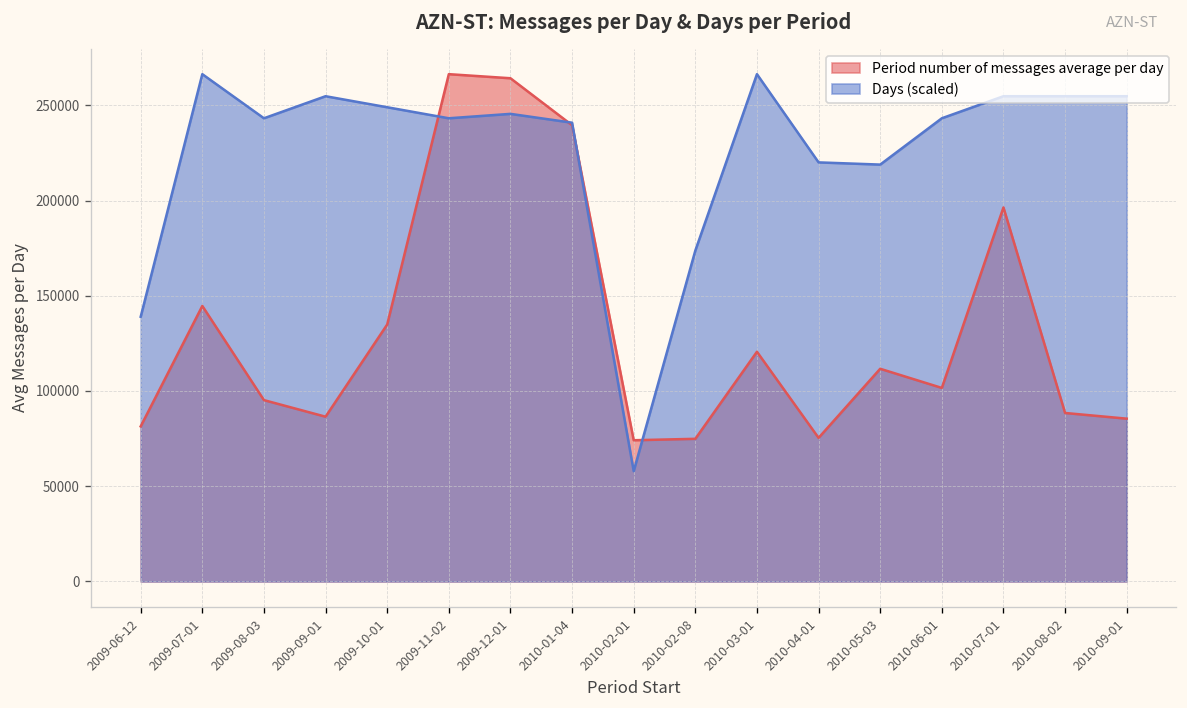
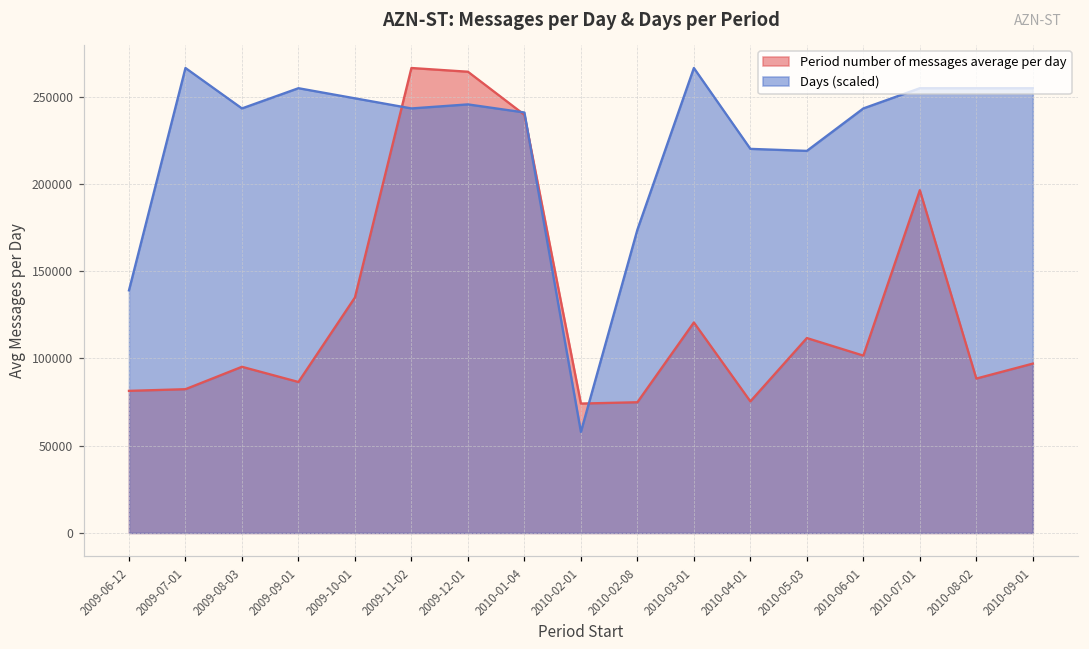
Period number of messages average per day, 2009-07-01: 145000 -> 82000
Period number of messages average per day, 2010-09-01: 85000 -> 97000
